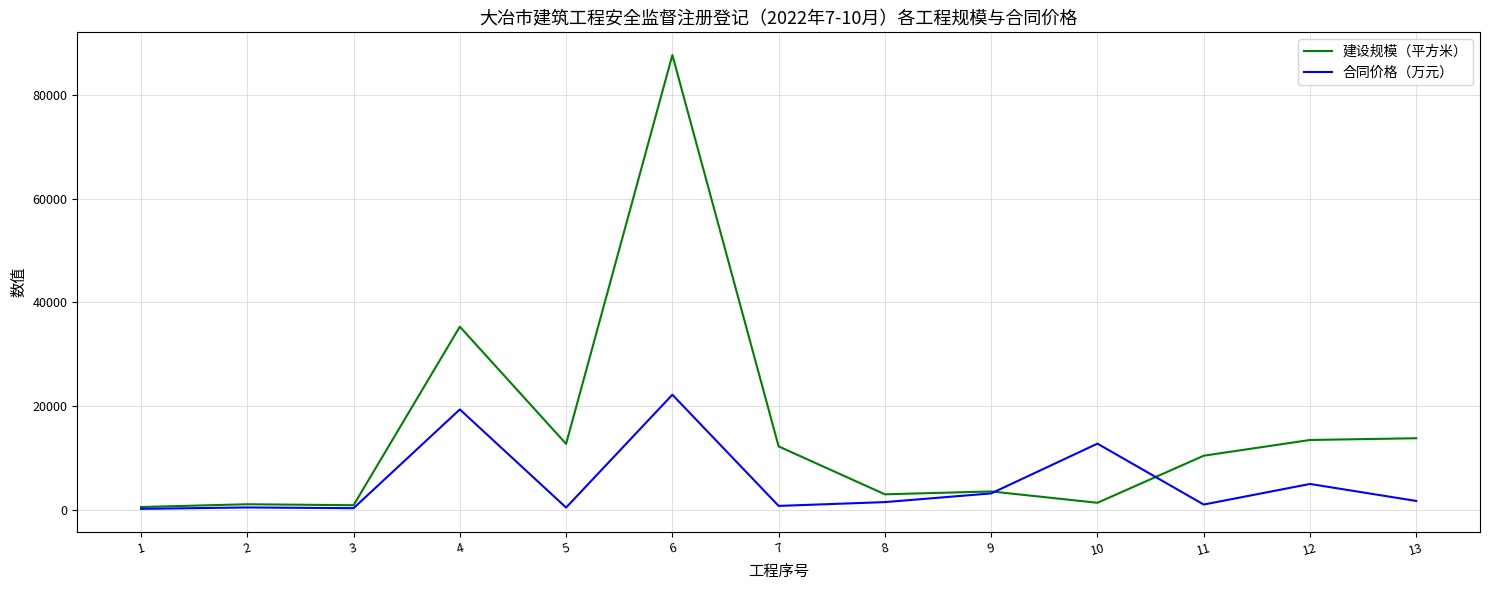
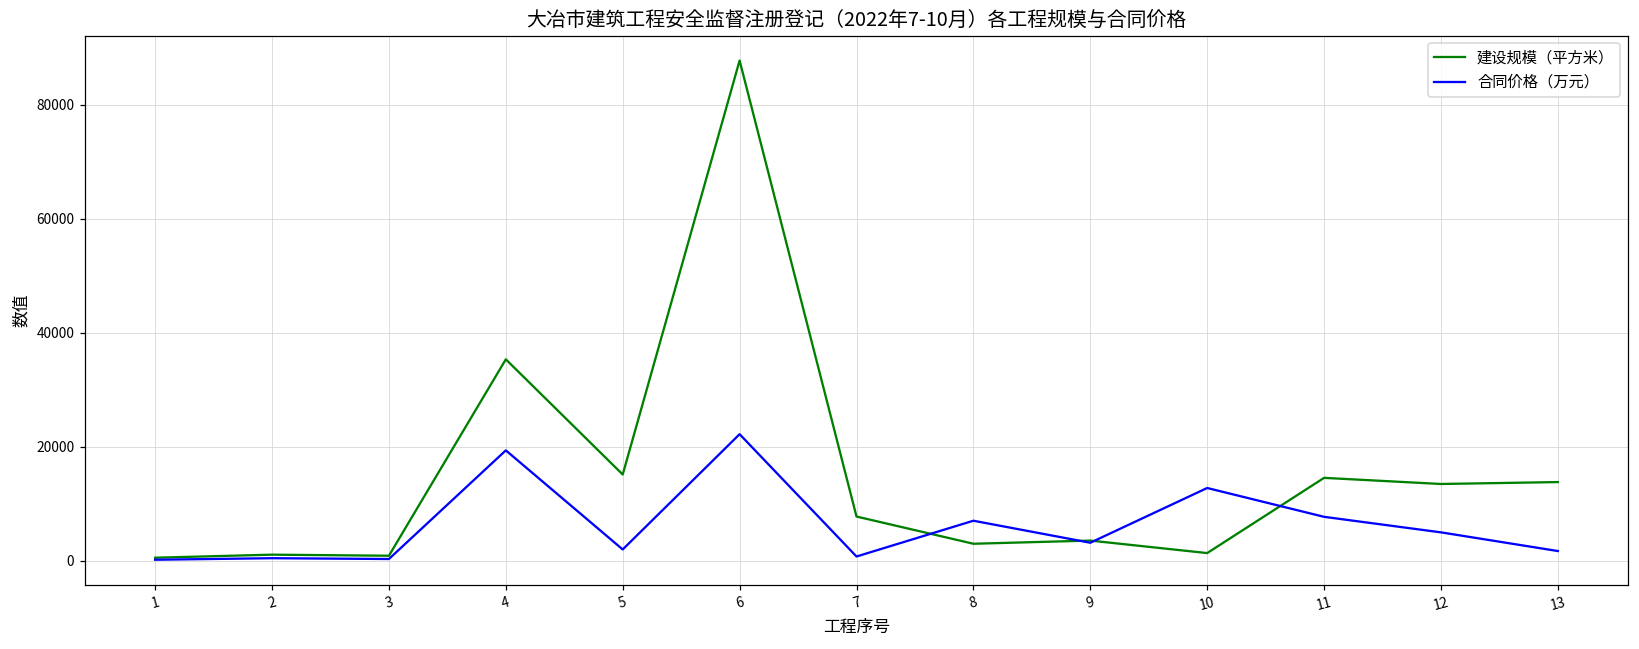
建设规模（平方米）, 5: 13000 -> 15000
合同价格（万元）, 5: 0 -> 2000
建设规模（平方米）, 7: 12000 -> 8000
合同价格（万元）, 8: 2000 -> 7000
建设规模（平方米）, 11: 10000 -> 15000
合同价格（万元）, 11: 1000 -> 8000
